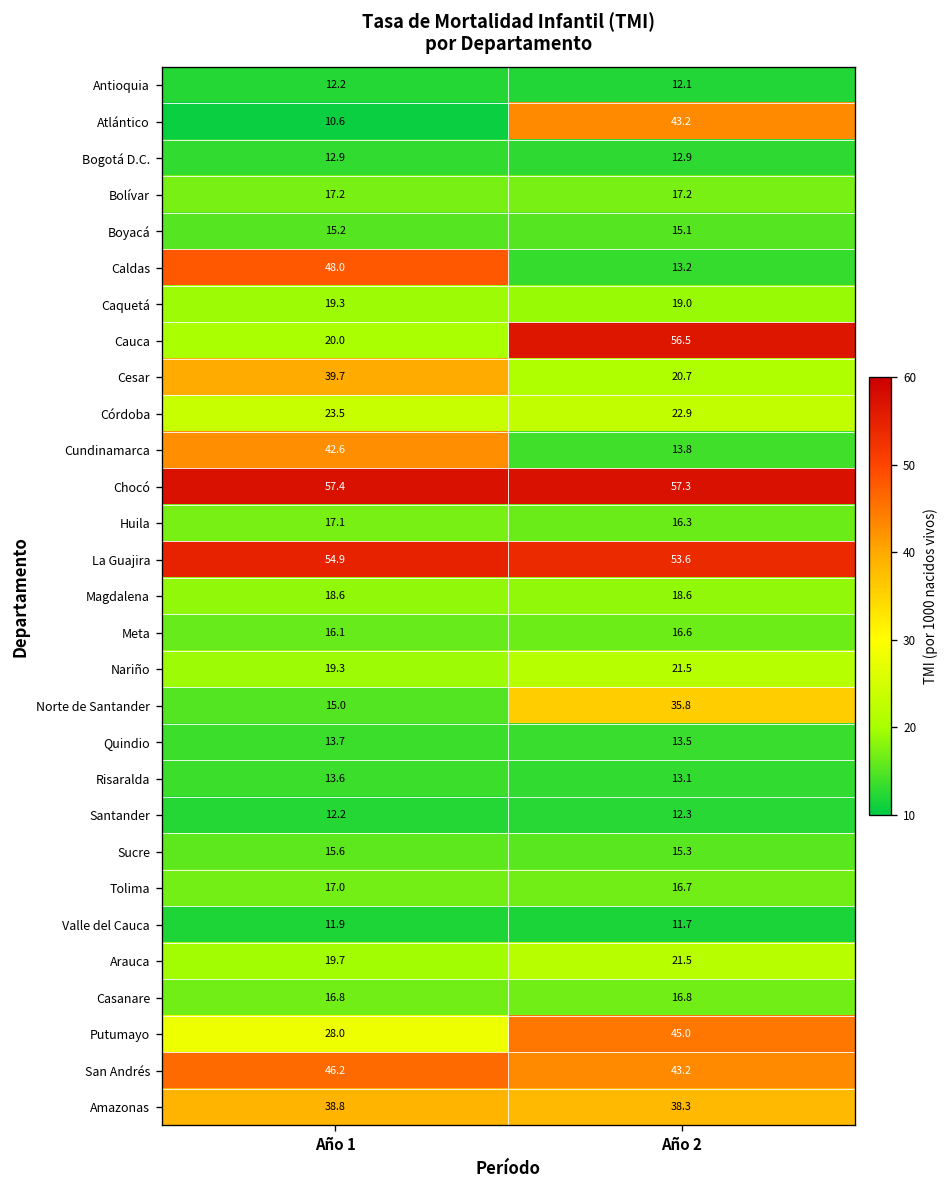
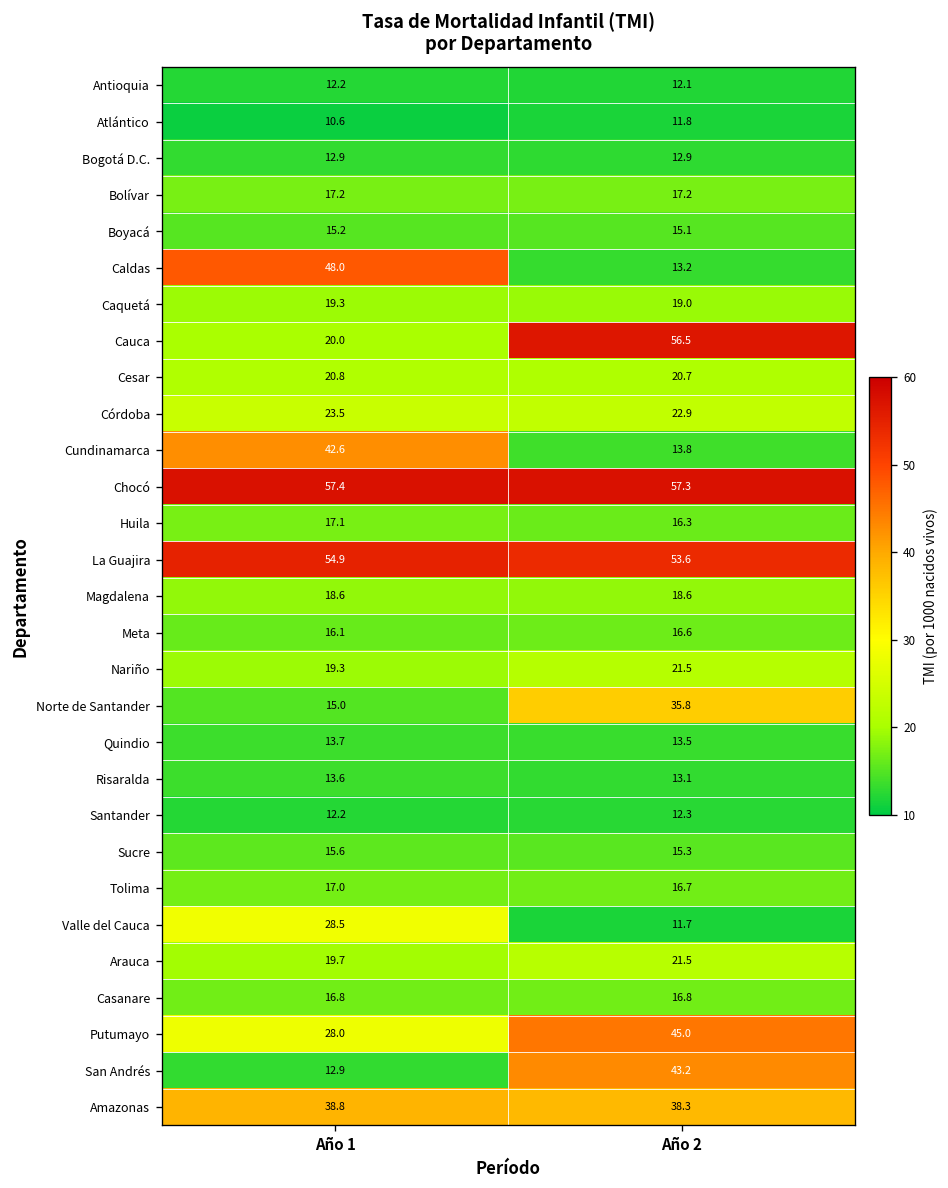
Atlántico, Año 2: 43.2 -> 11.8
Cesar, Año 1: 39.7 -> 20.8
Valle del Cauca, Año 1: 11.9 -> 28.5
San Andrés, Año 1: 46.2 -> 12.9
